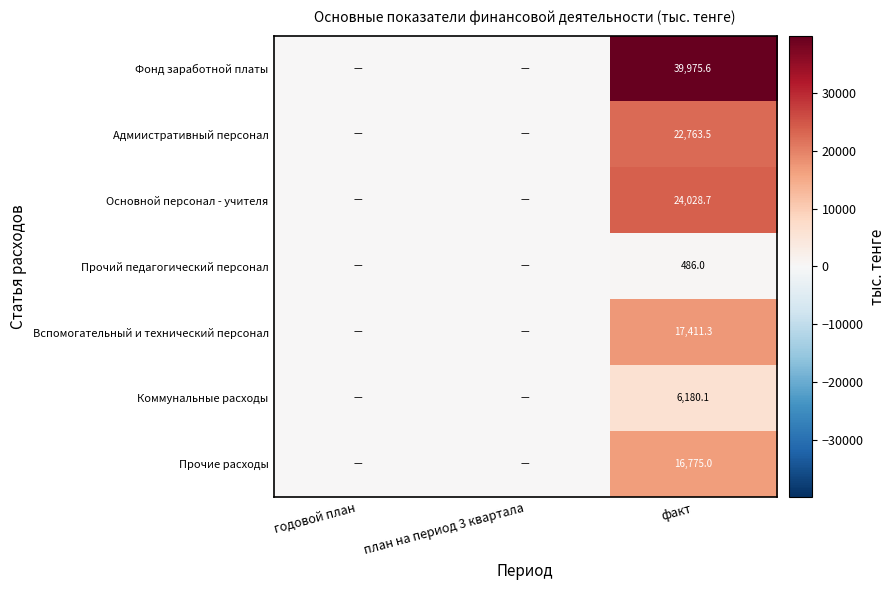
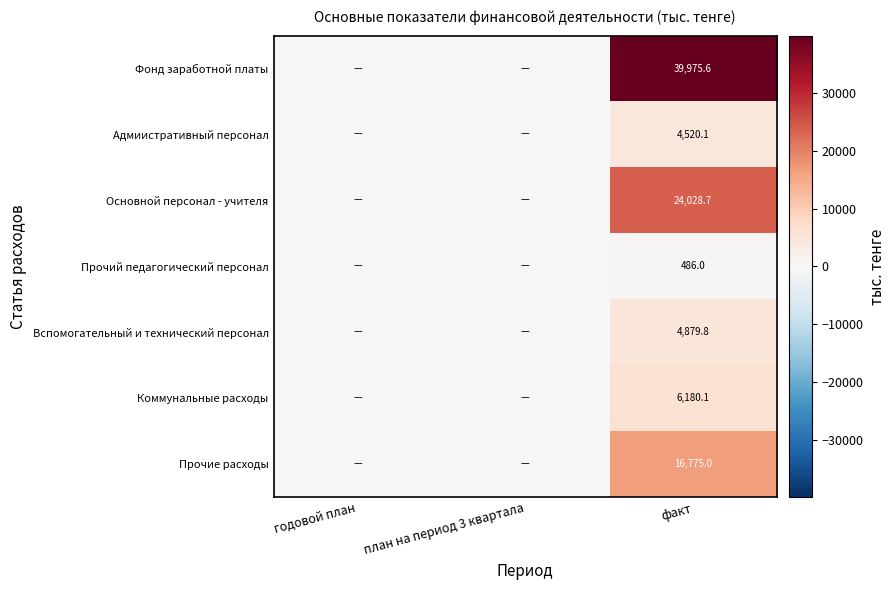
Адмиистративный персонал, факт: 22,763.5 -> 4,520.1
Вспомогательный и технический персонал, факт: 17,411.3 -> 4,879.8
